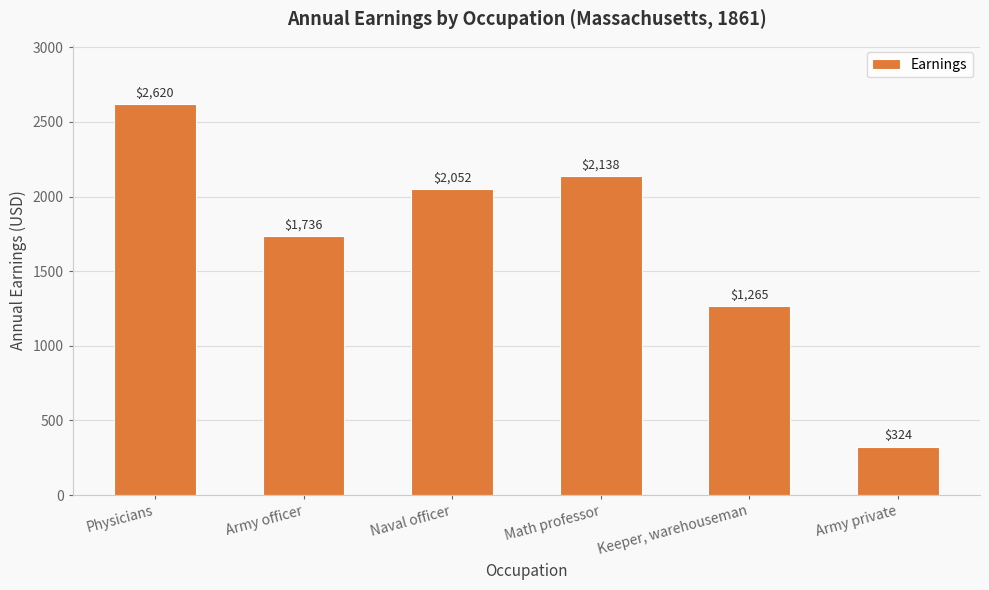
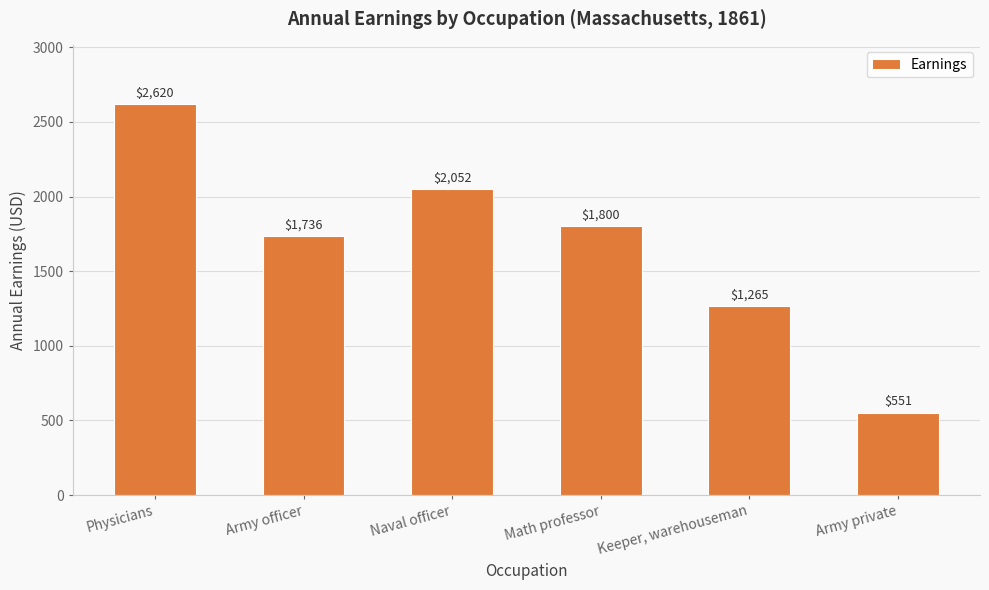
Math professor: $2,138 -> $1,800
Army private: $324 -> $551
